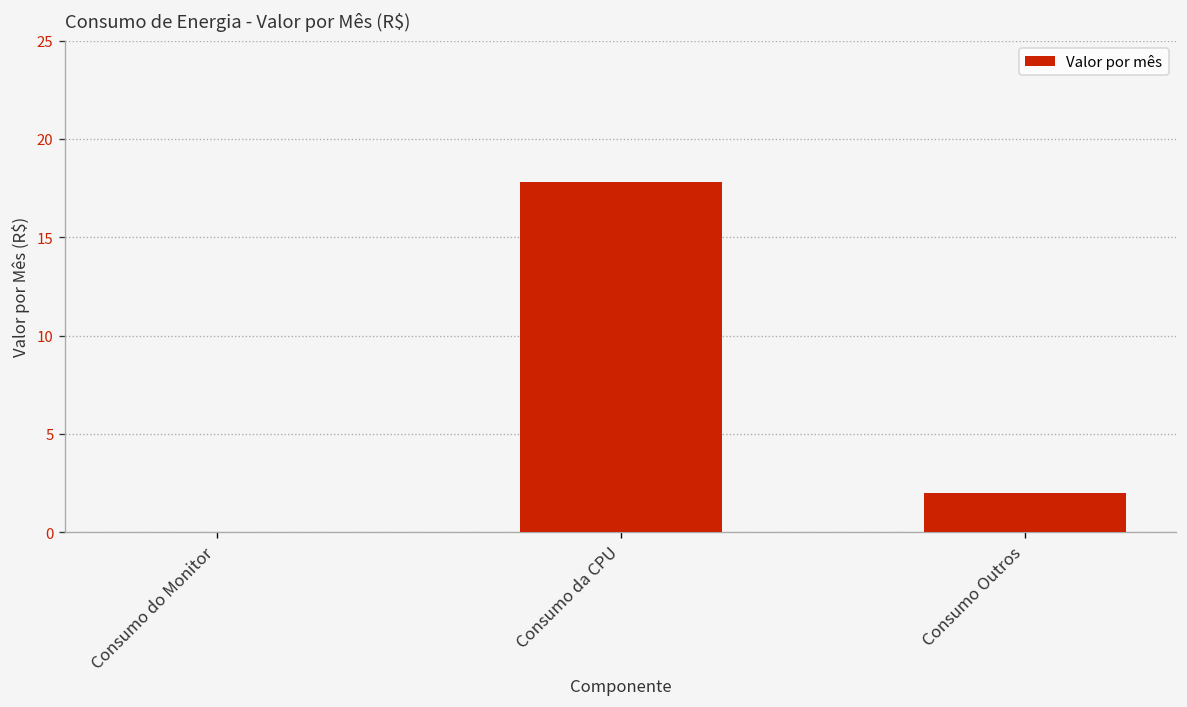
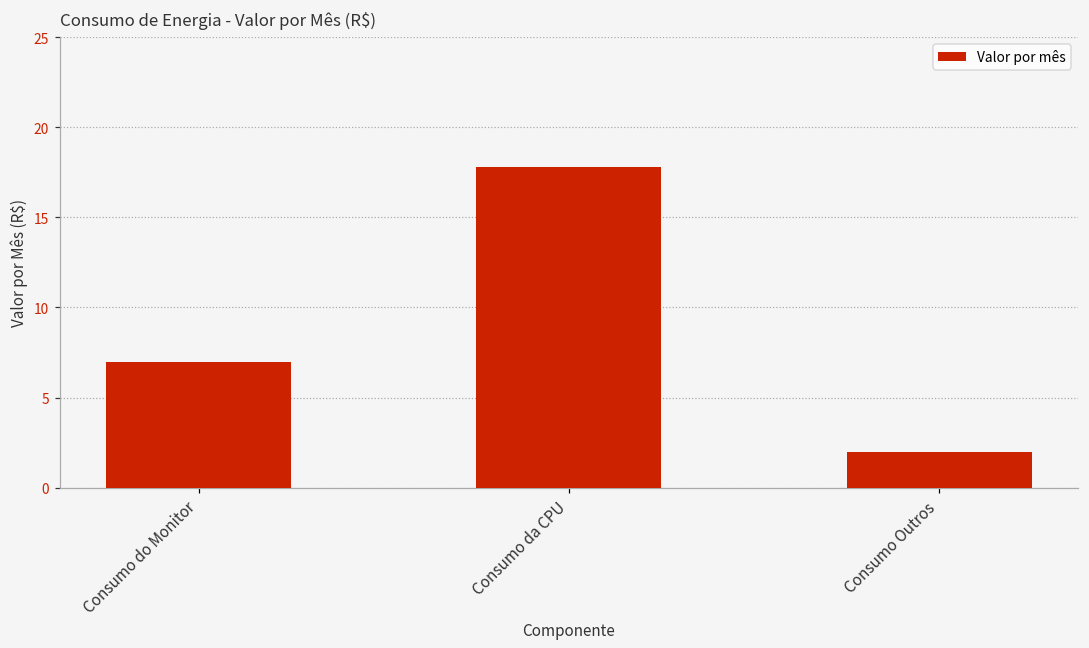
Consumo do Monitor: 0 -> 7
